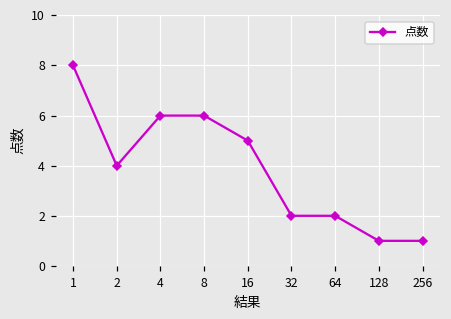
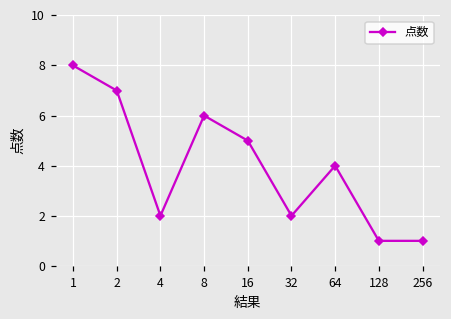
2: 4 -> 7
4: 6 -> 2
64: 2 -> 4
